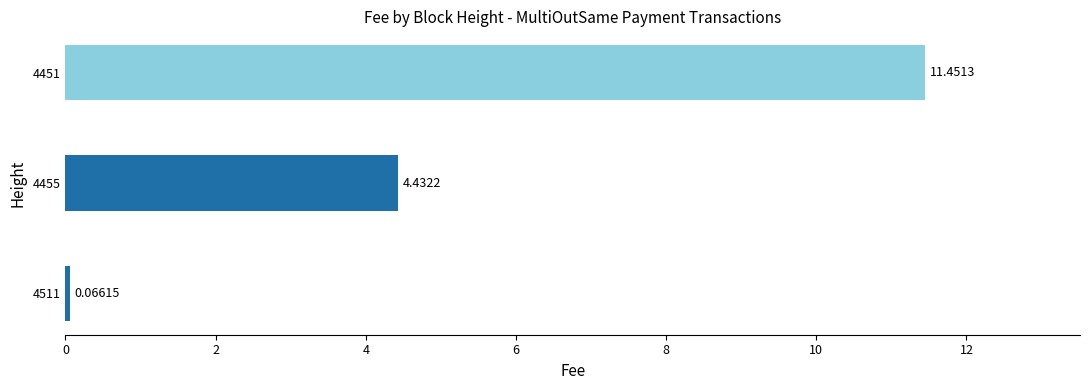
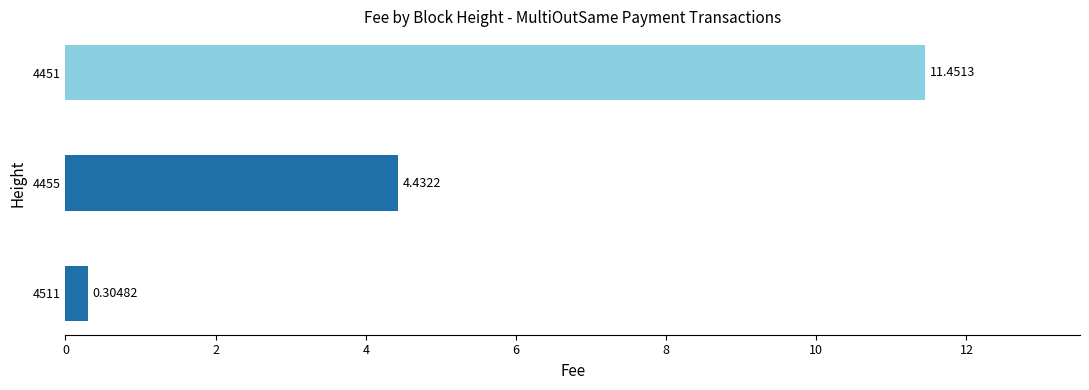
4511: 0.06615 -> 0.30482
